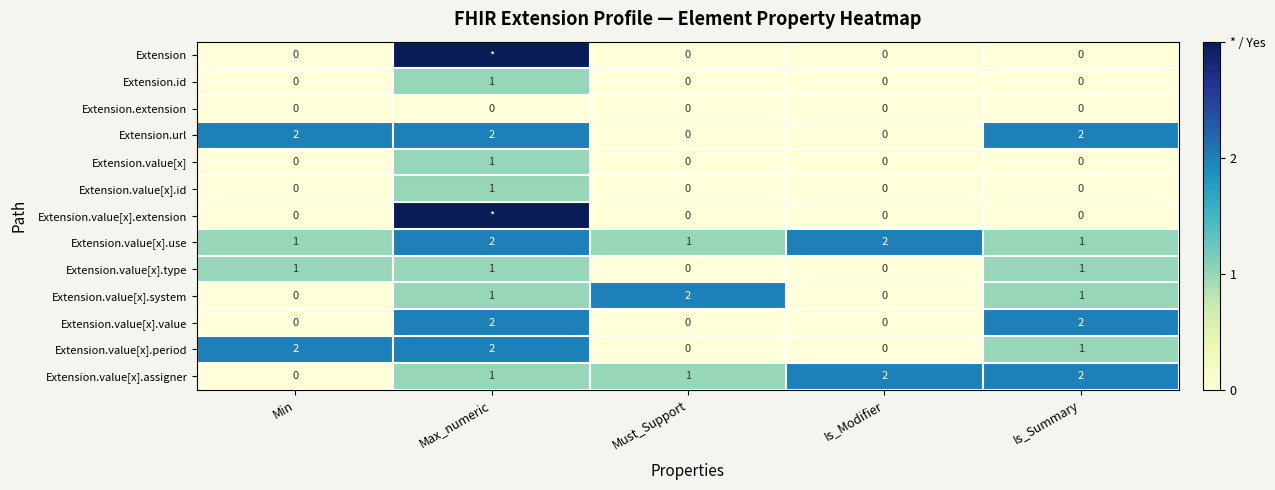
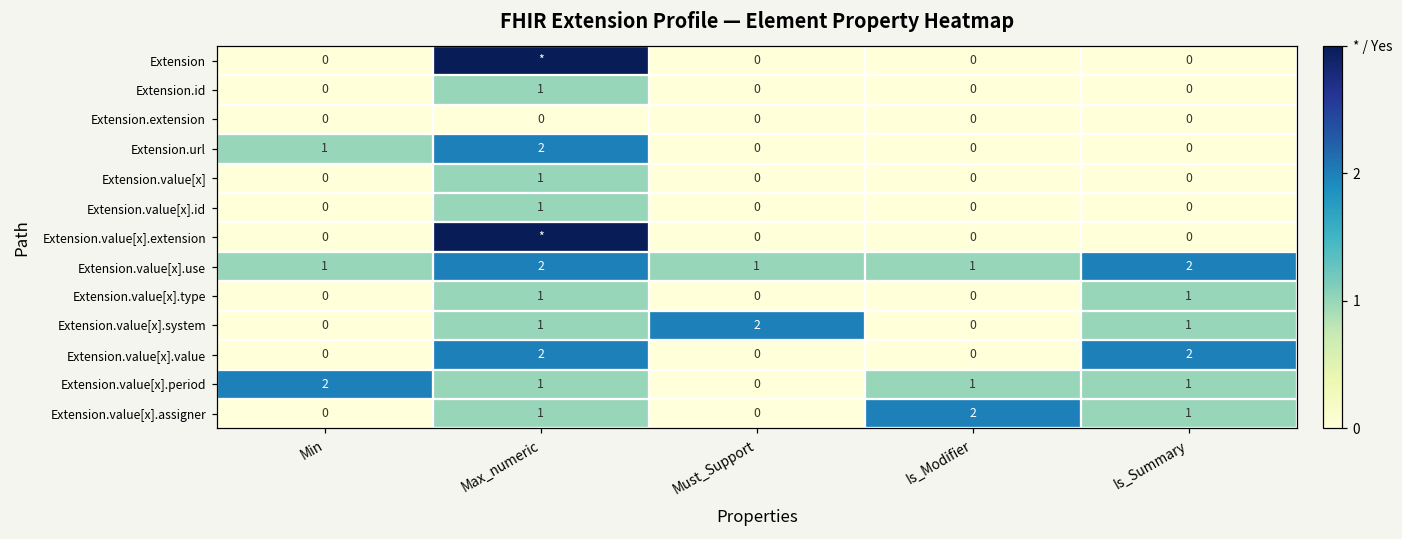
Extension.url, Min: 2 -> 1
Extension.url, Is_Summary: 2 -> 0
Extension.value[x].use, Is_Modifier: 2 -> 1
Extension.value[x].use, Is_Summary: 1 -> 2
Extension.value[x].type, Min: 1 -> 0
Extension.value[x].period, Max_numeric: 2 -> 1
Extension.value[x].period, Is_Modifier: 0 -> 1
Extension.value[x].assigner, Must_Support: 1 -> 0
Extension.value[x].assigner, Is_Summary: 2 -> 1
